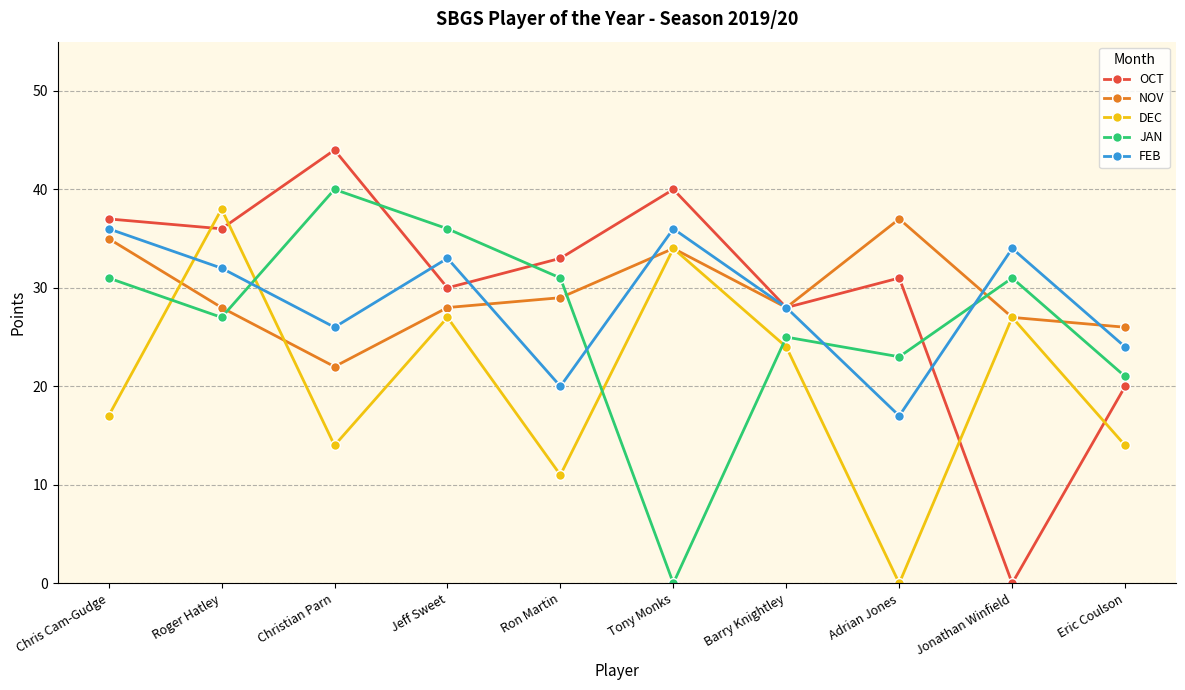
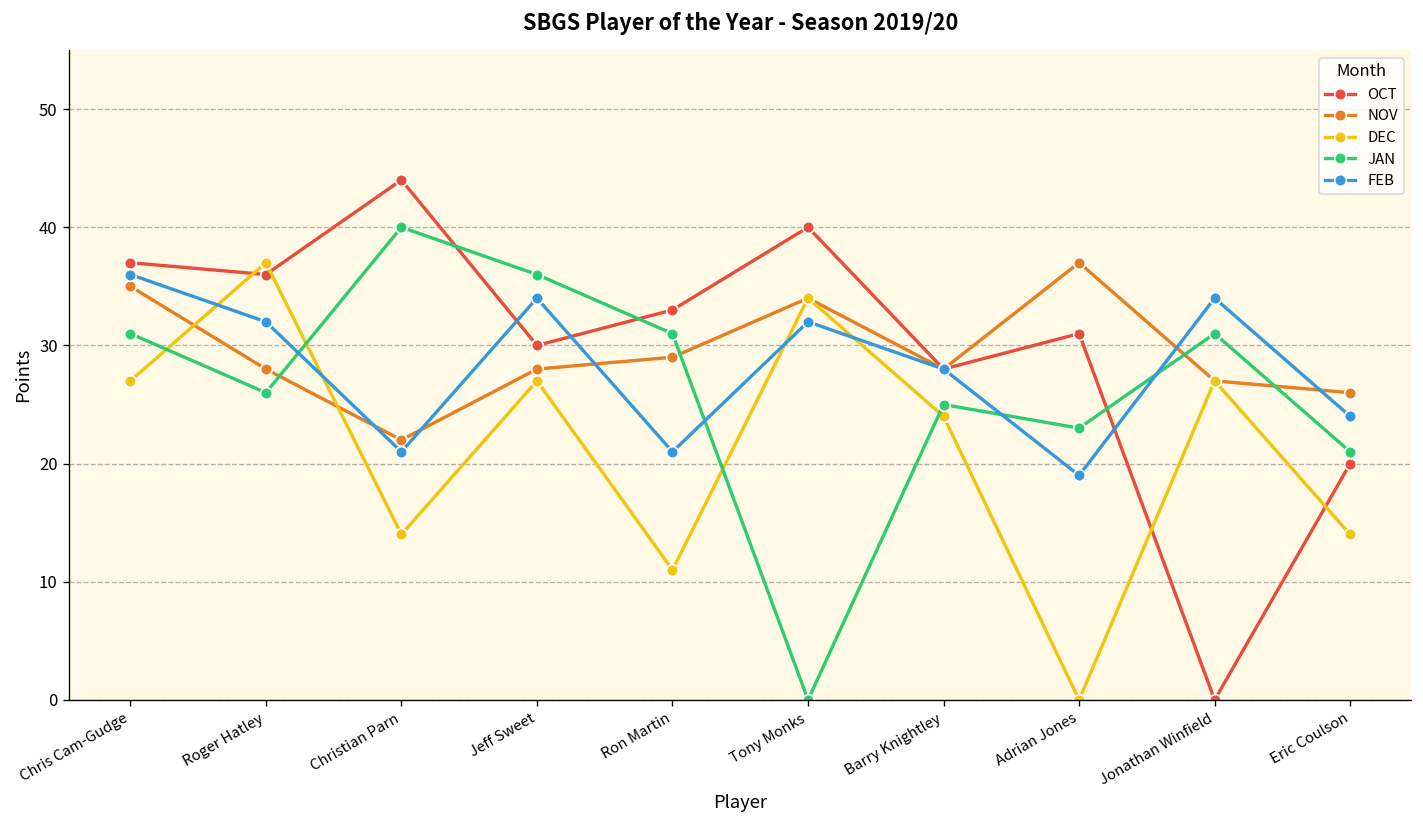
DEC, Chris Cam-Gudge: 17 -> 27
DEC, Roger Hatley: 38 -> 37
JAN, Roger Hatley: 27 -> 26
FEB, Christian Parn: 26 -> 21
FEB, Jeff Sweet: 33 -> 34
FEB, Ron Martin: 20 -> 21
FEB, Tony Monks: 36 -> 32
FEB, Adrian Jones: 17 -> 19
